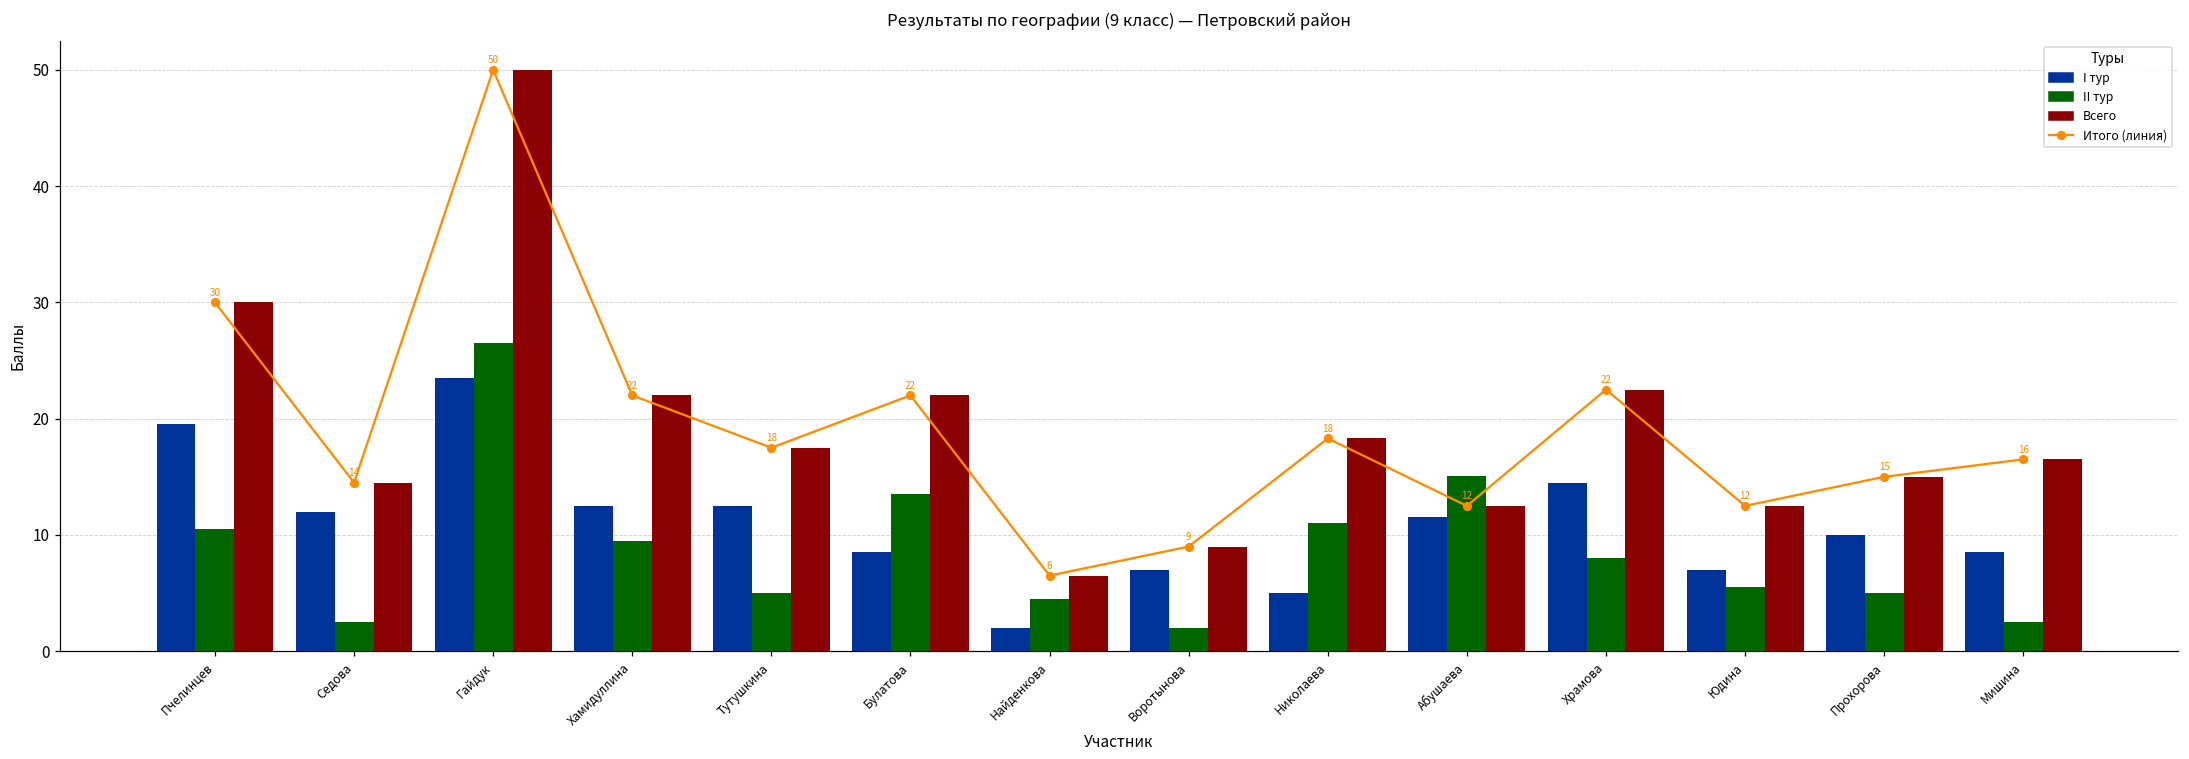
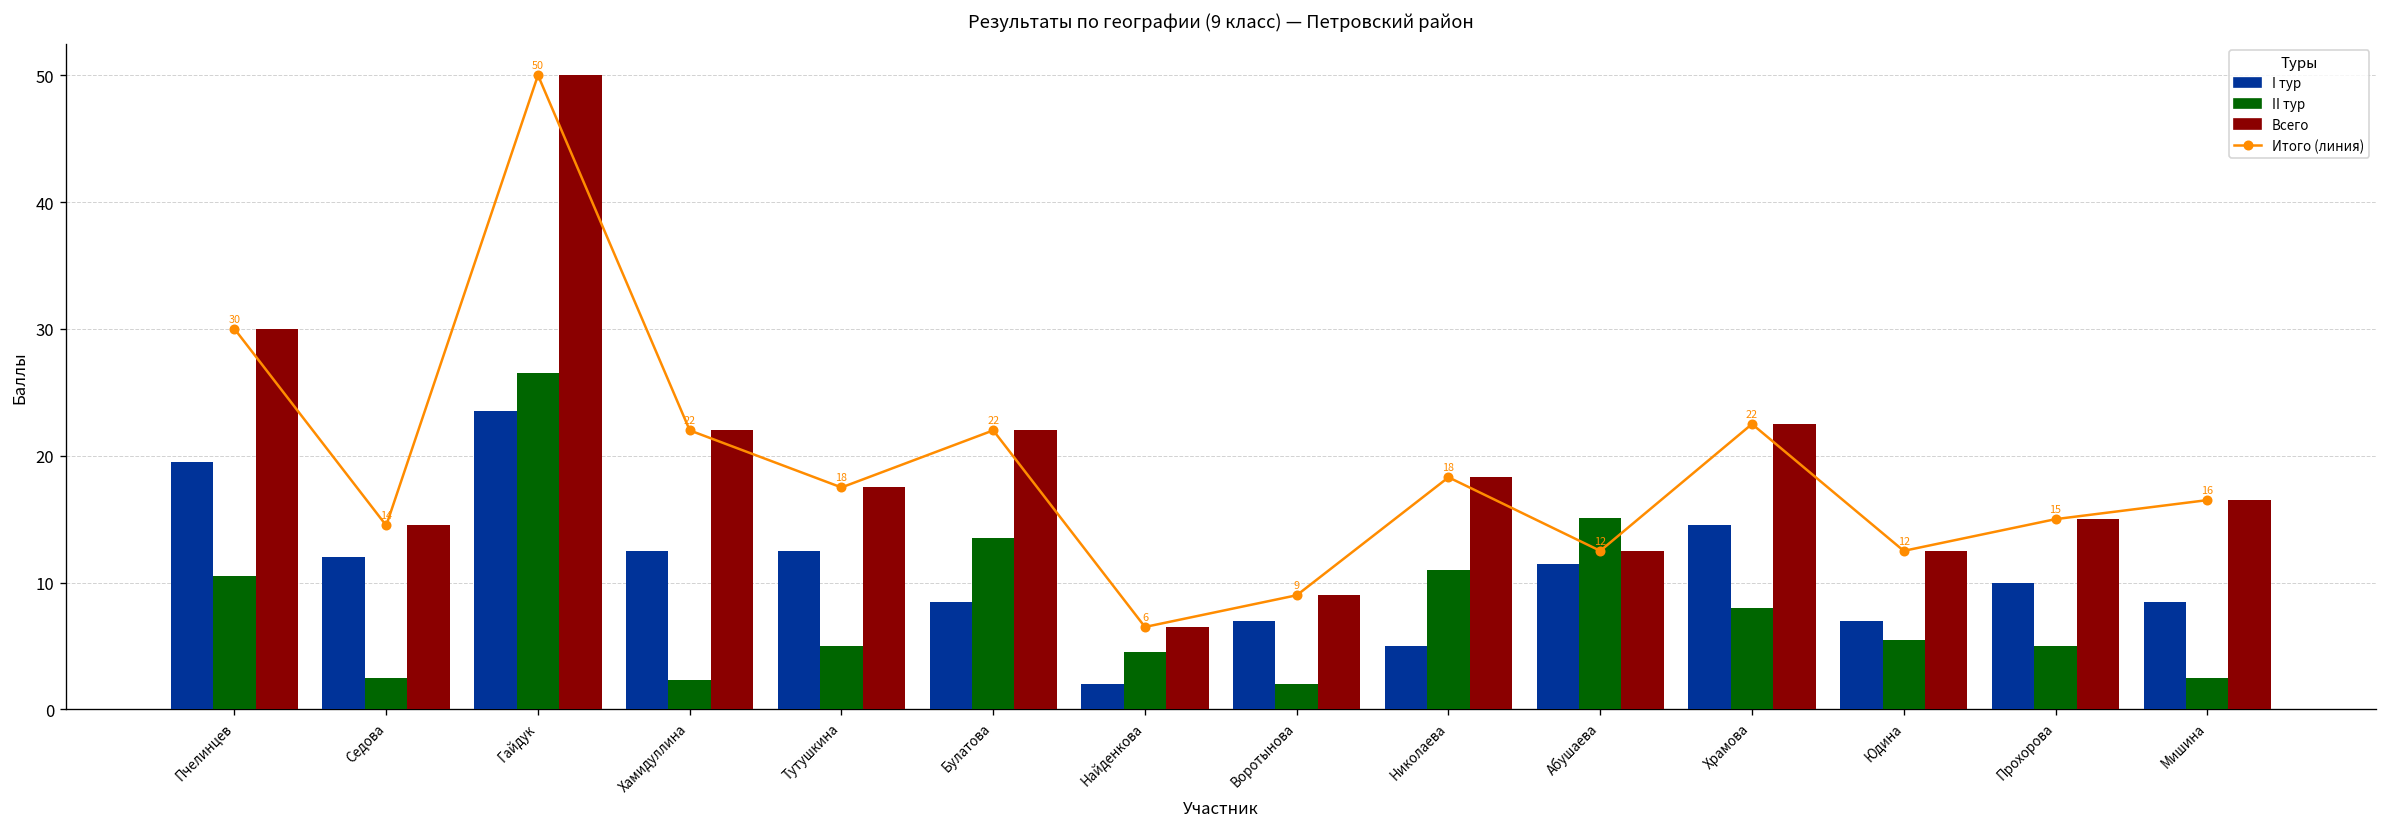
II тур, Хамидуллина: 9.5 -> 2.3
